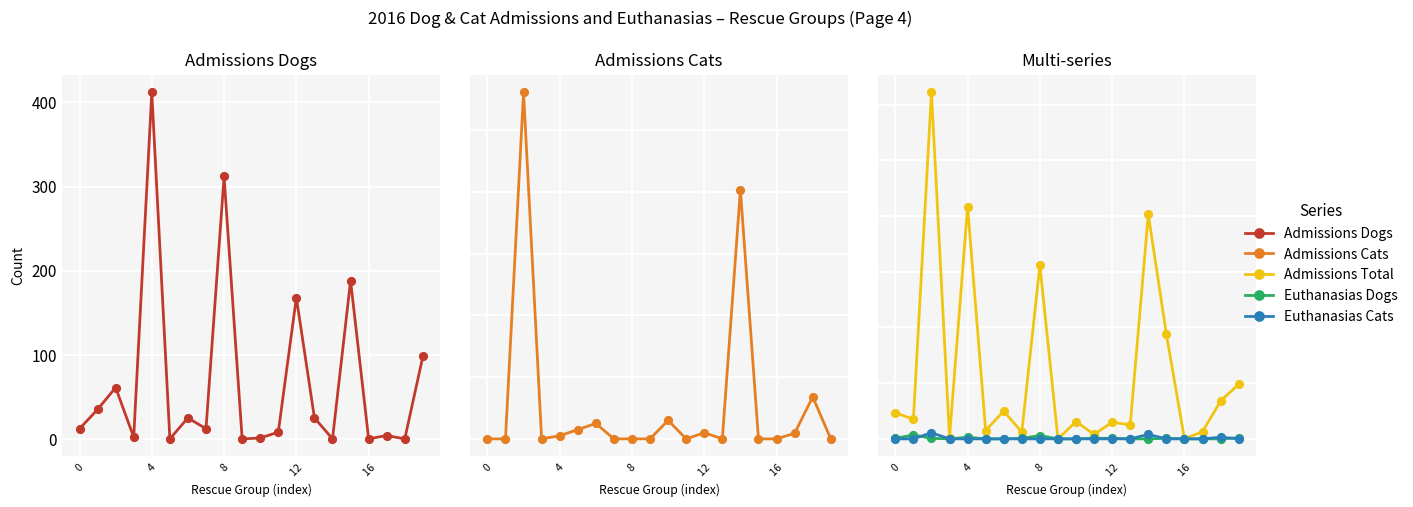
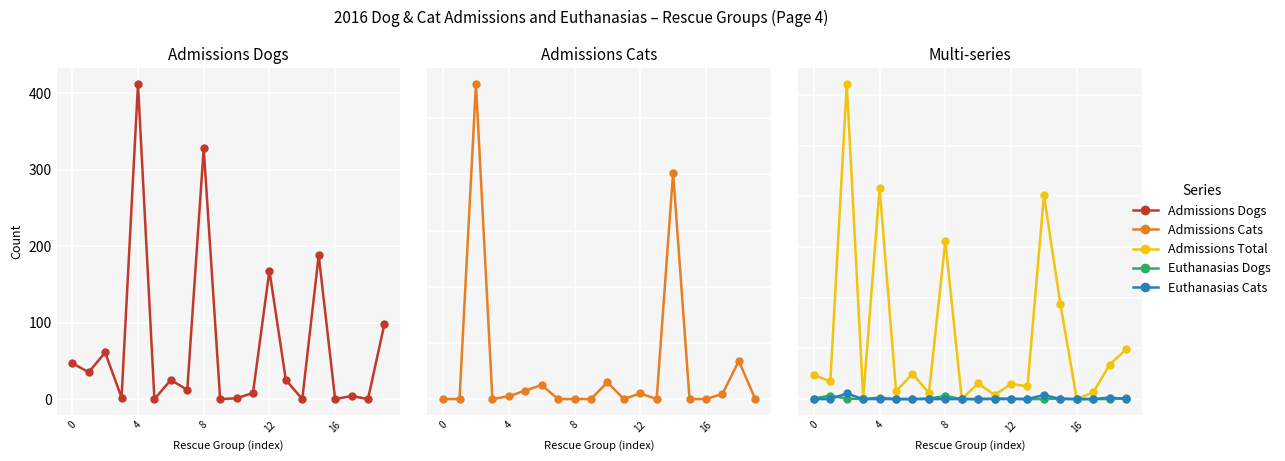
Admissions Dogs, 0: 10 -> 50
Admissions Dogs, 8: 310 -> 330
